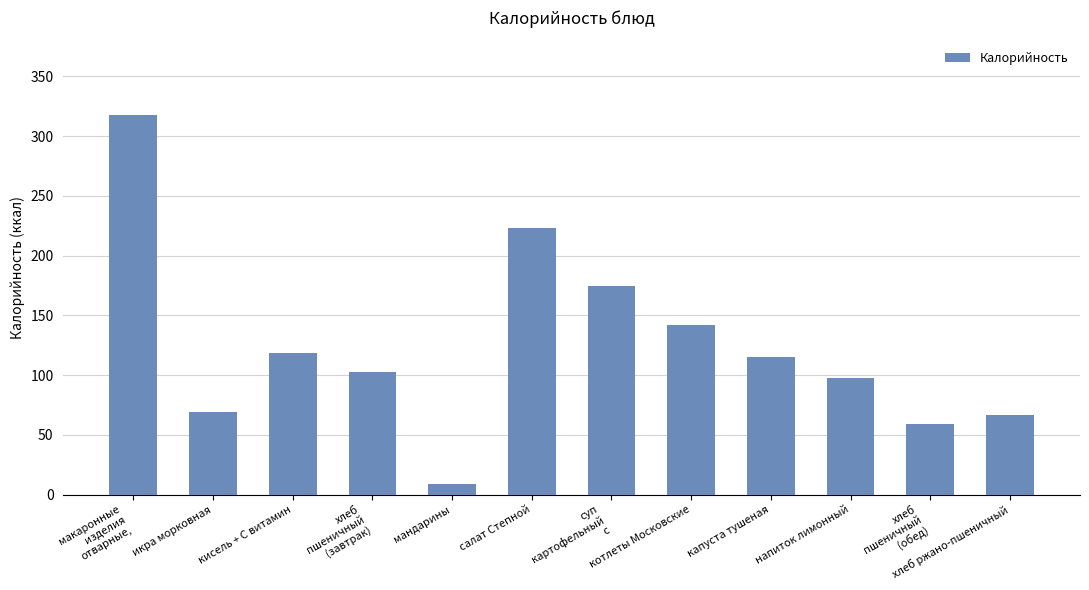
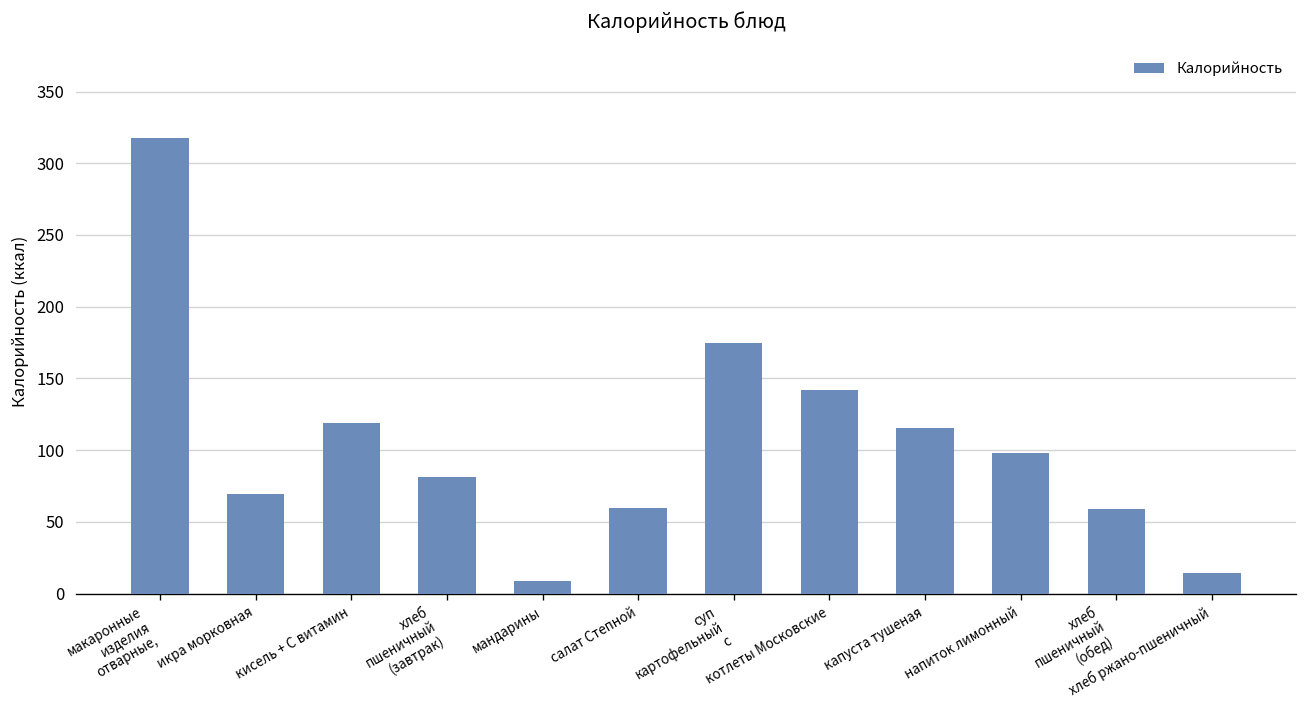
хлеб пшеничный (завтрак): 103 -> 81
салат Степной: 223 -> 60
хлеб ржано-пшеничный: 67 -> 14
